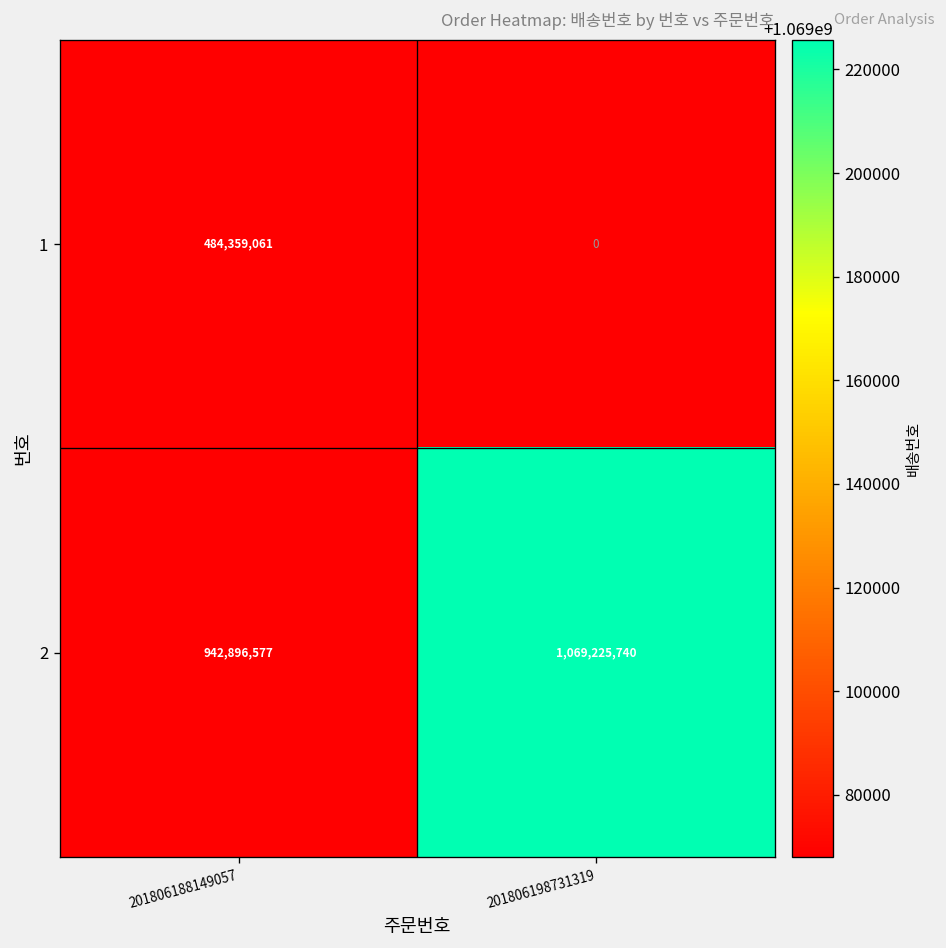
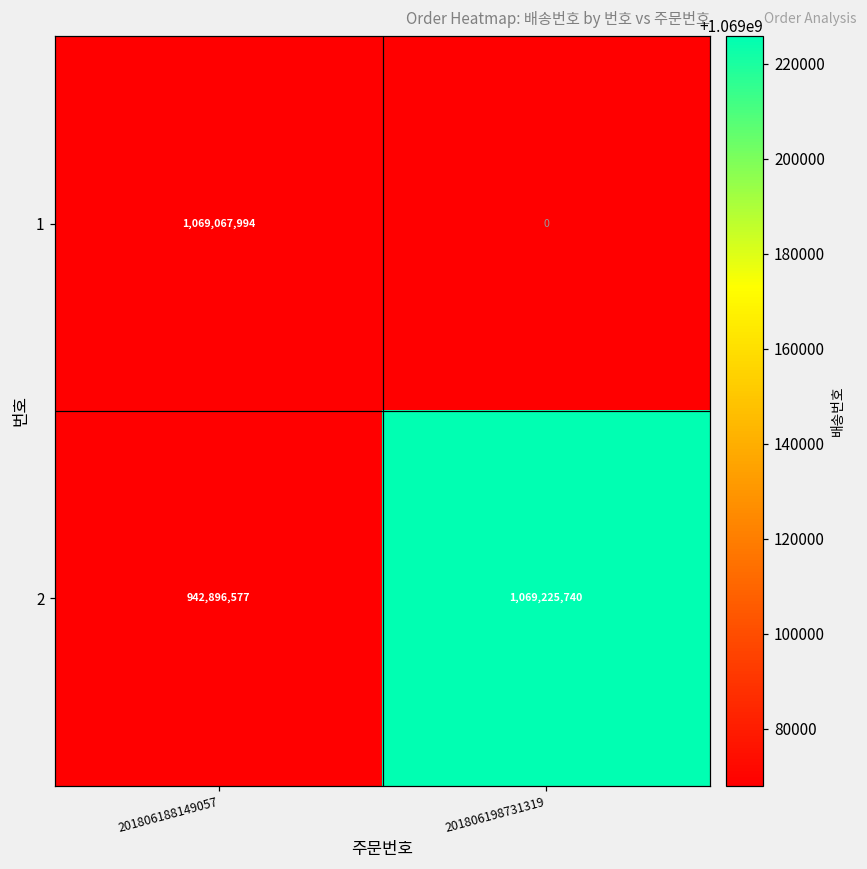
1, 201806188149057: 484,359,061 -> 1,069,067,994
